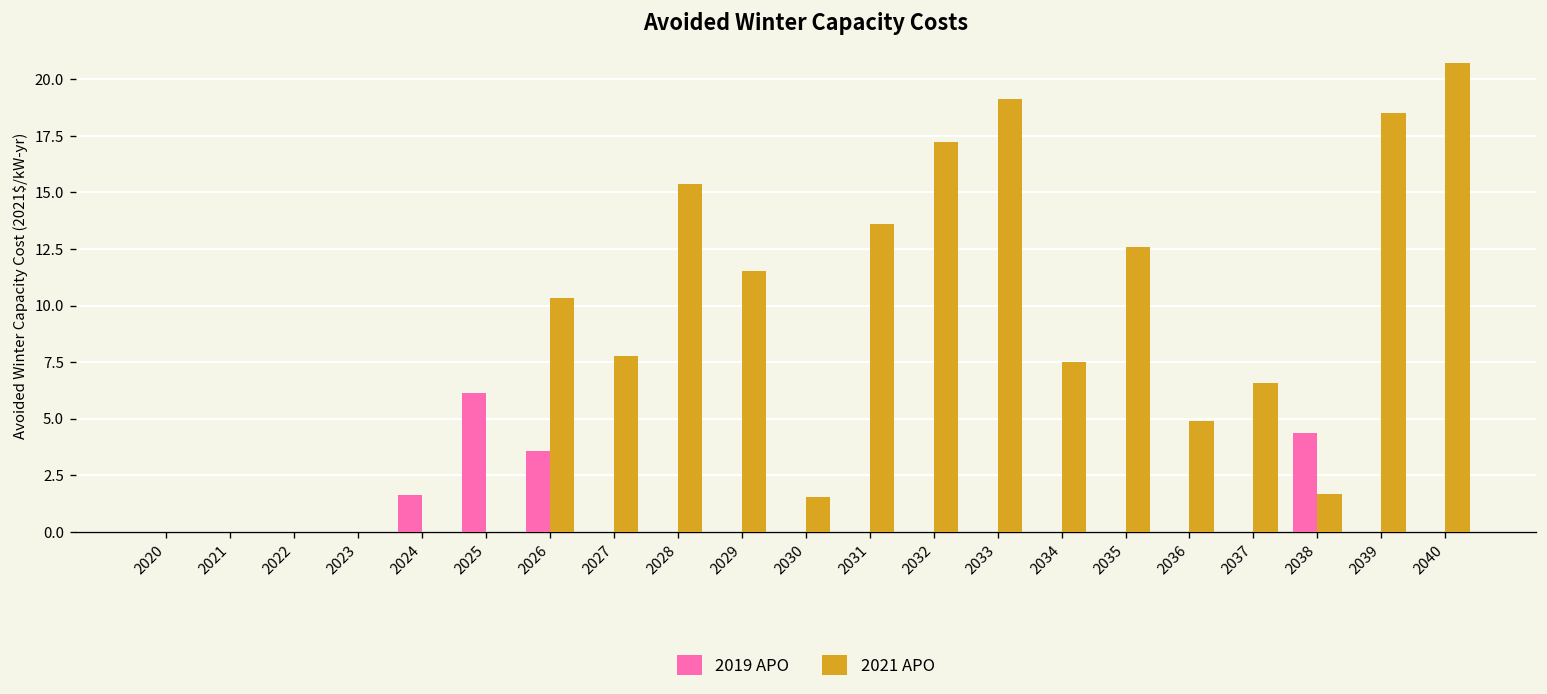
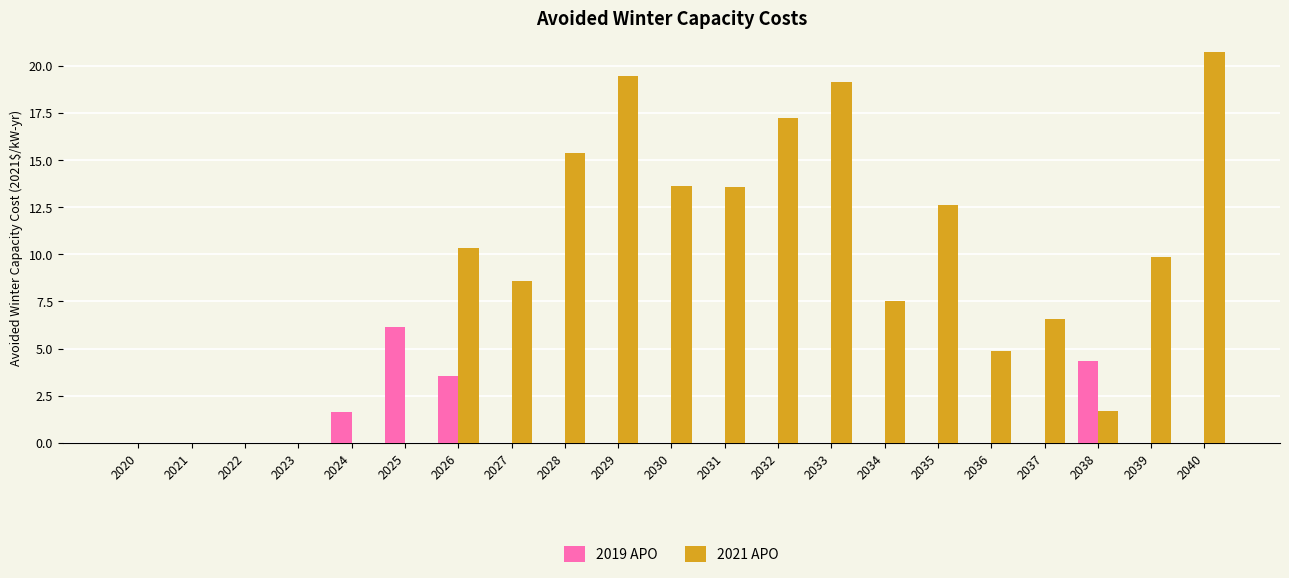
2021 APO, 2027: 7.8 -> 8.6
2021 APO, 2029: 11.5 -> 19.5
2021 APO, 2030: 1.5 -> 13.6
2021 APO, 2039: 18.5 -> 9.9
